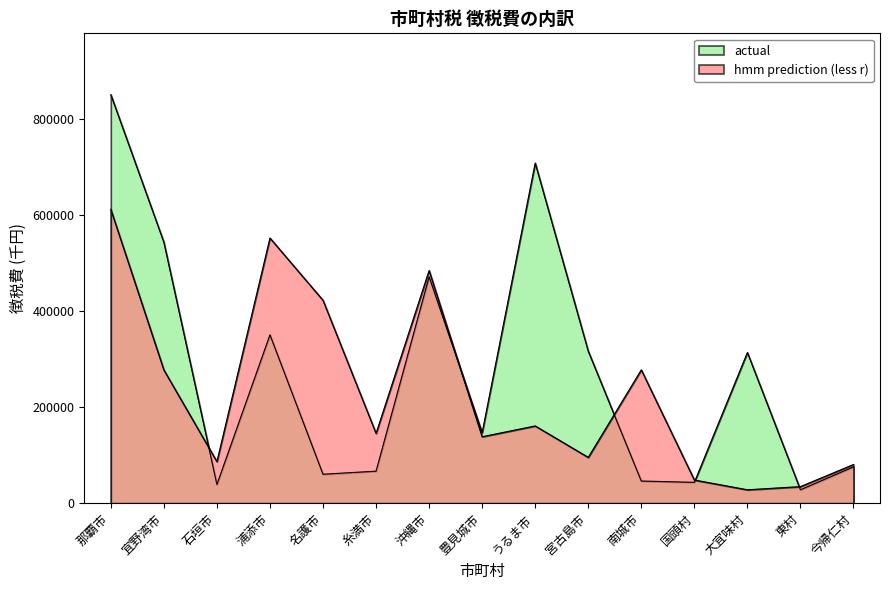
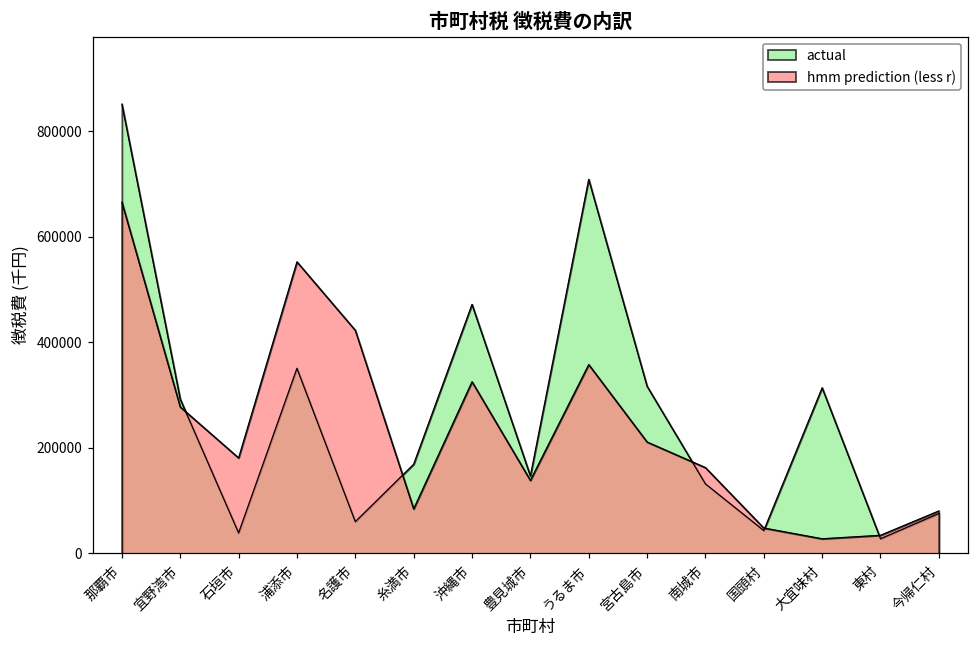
hmm prediction (less r), 那覇市: 610000 -> 670000
actual, 宜野湾市: 540000 -> 290000
hmm prediction (less r), 石垣市: 90000 -> 180000
actual, 糸満市: 70000 -> 170000
hmm prediction (less r), 糸満市: 150000 -> 80000
hmm prediction (less r), 沖縄市: 480000 -> 330000
hmm prediction (less r), うるま市: 160000 -> 360000
hmm prediction (less r), 宮古島市: 100000 -> 210000
actual, 南城市: 50000 -> 130000
hmm prediction (less r), 南城市: 280000 -> 160000
